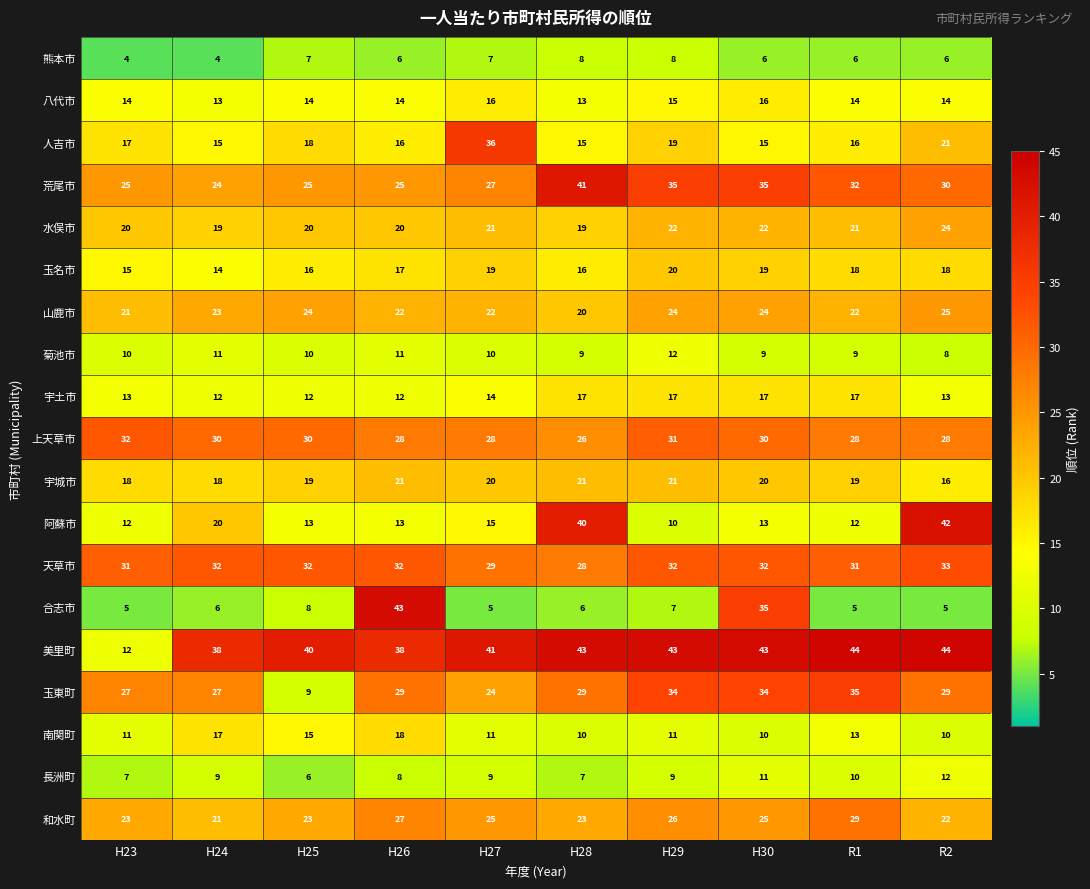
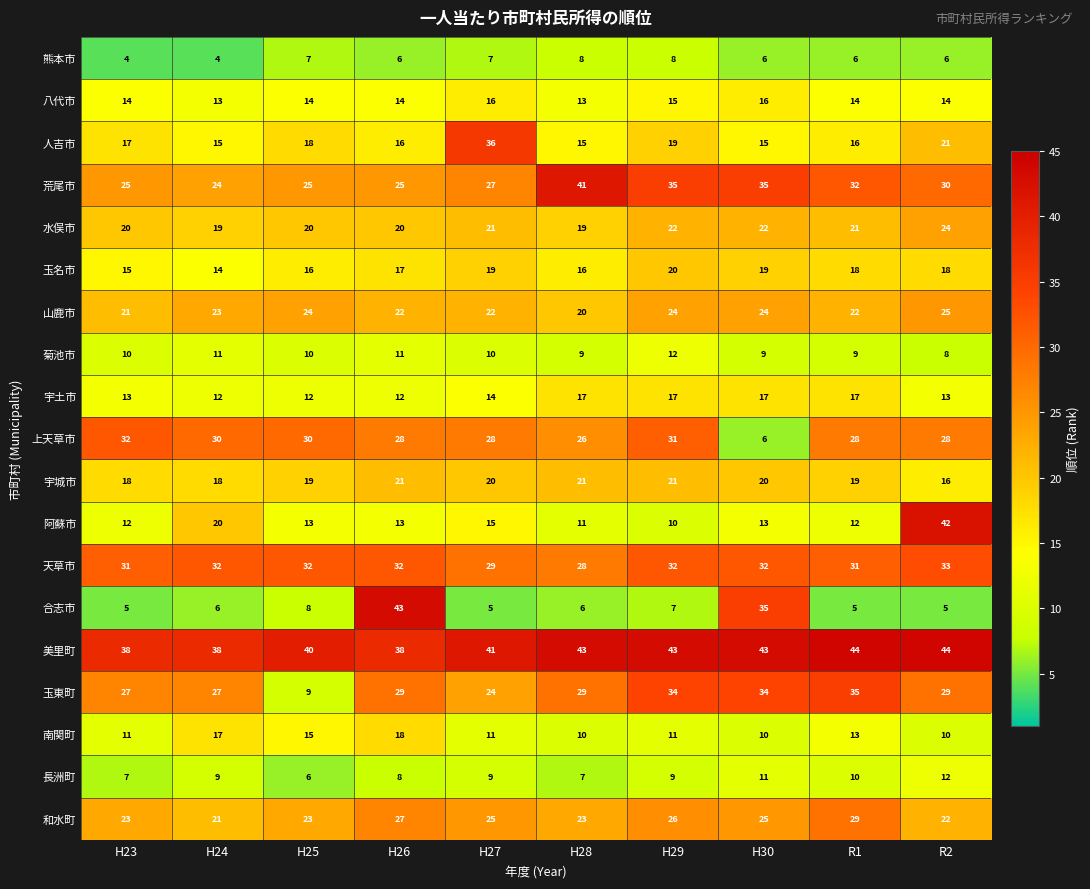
上天草市, H30: 30 -> 6
阿蘇市, H28: 40 -> 11
美里町, H23: 12 -> 38
